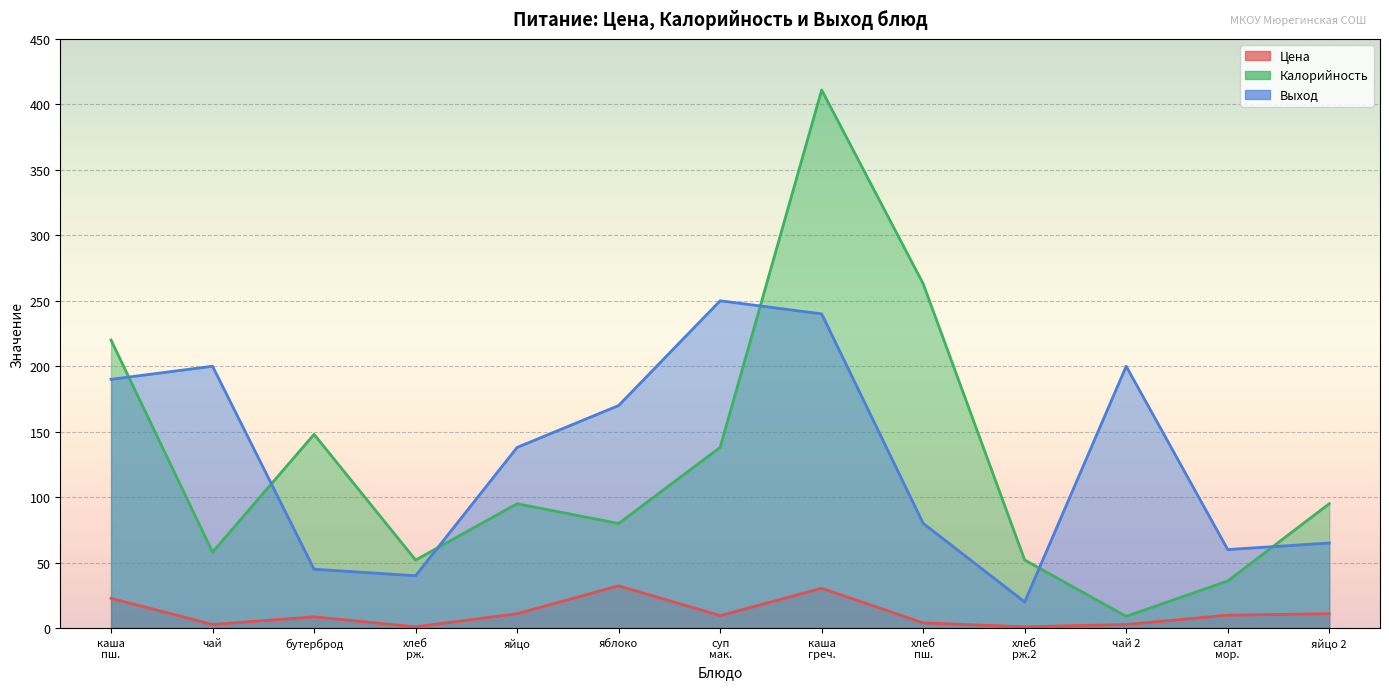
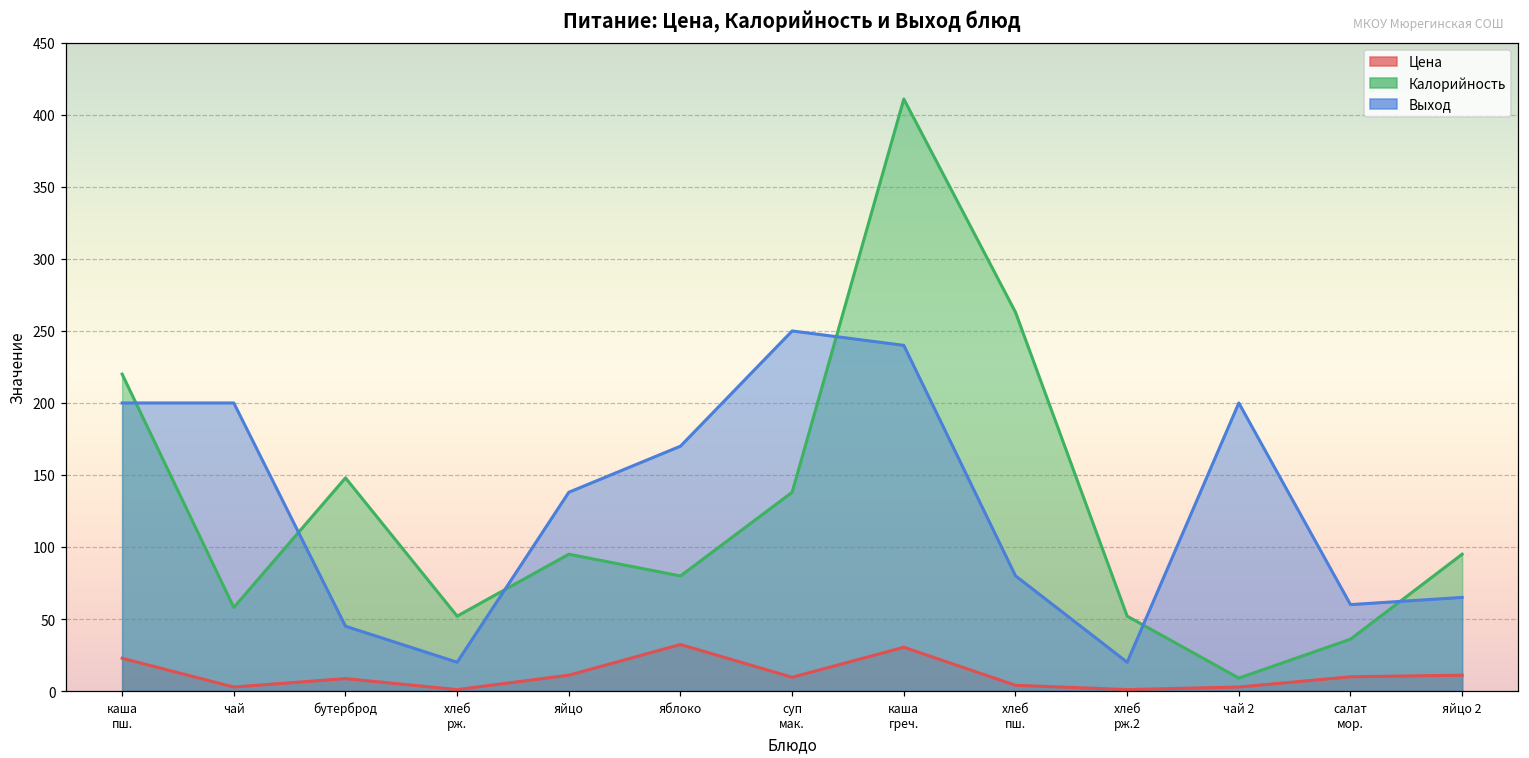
Выход, каша пш.: 190 -> 200
Выход, хлеб рж.: 40 -> 20
